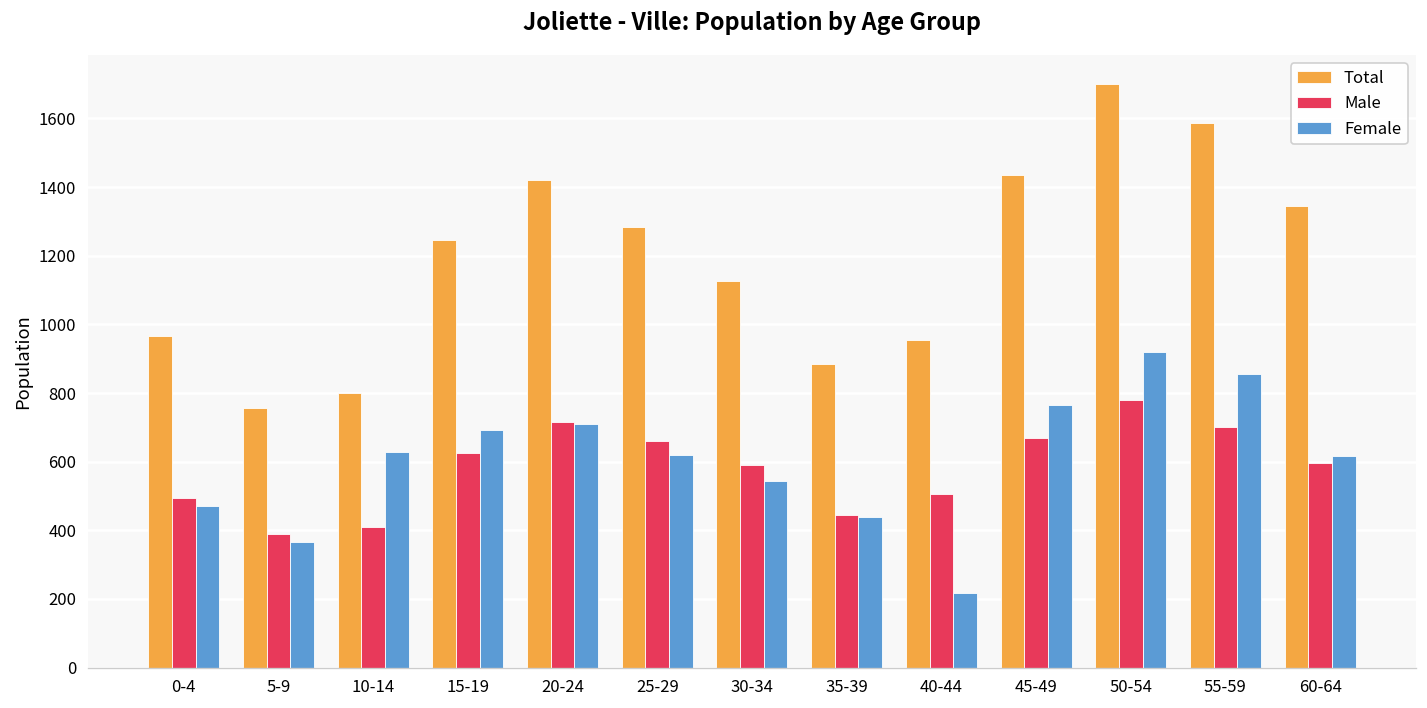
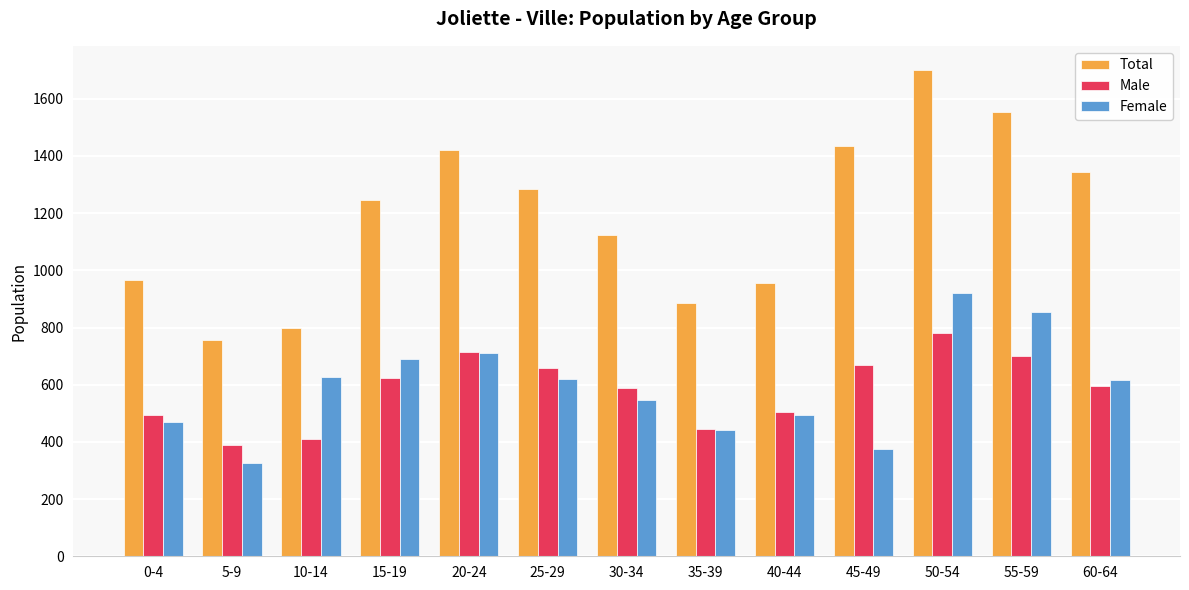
Female, 5-9: 370 -> 330
Female, 40-44: 220 -> 500
Female, 45-49: 770 -> 370
Total, 55-59: 1590 -> 1560
